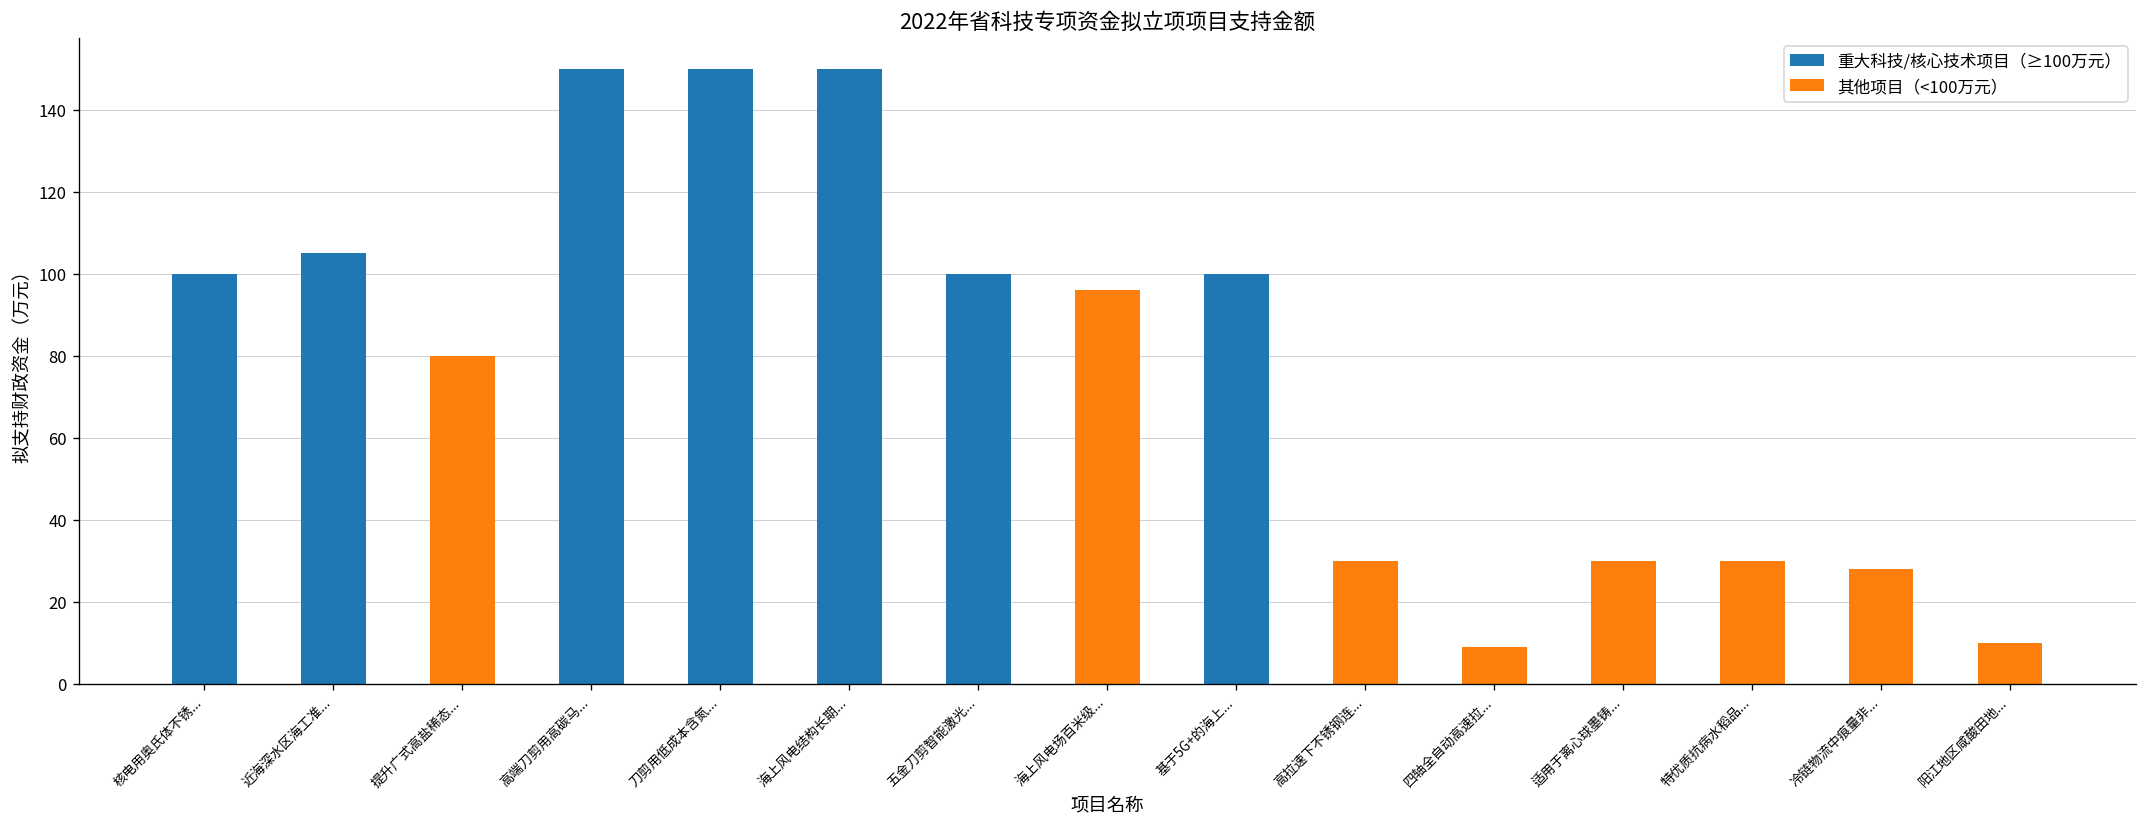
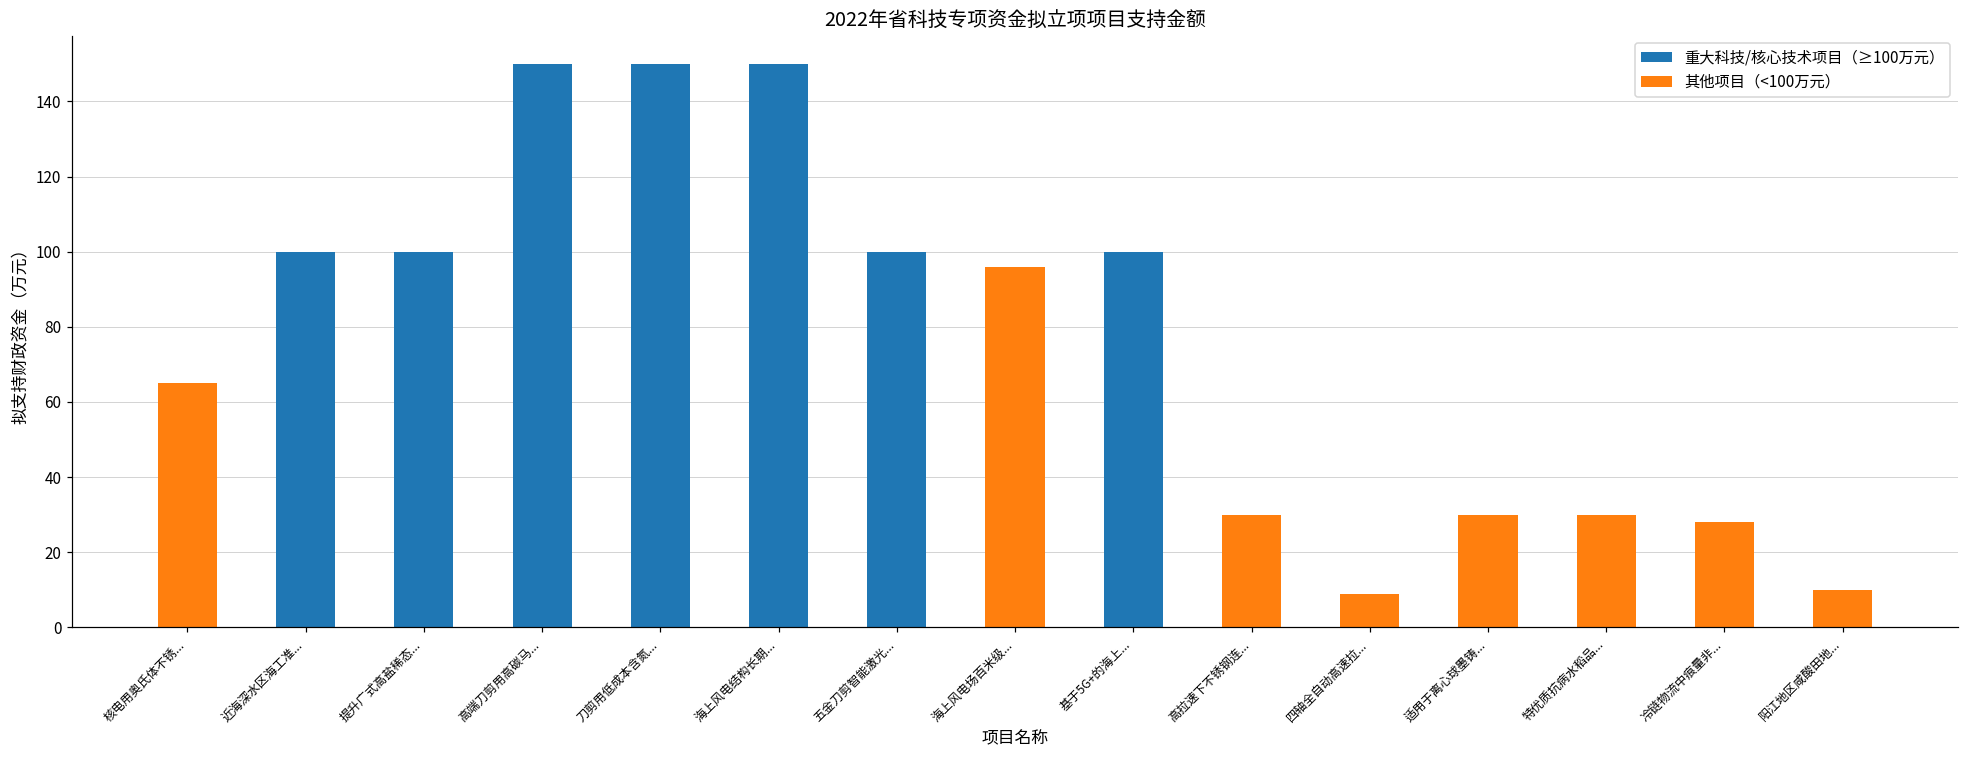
核电用奥氏体不锈...: 100 -> 65
近海深水区海工准...: 105 -> 100
提升广式高盐稀态...: 80 -> 100
